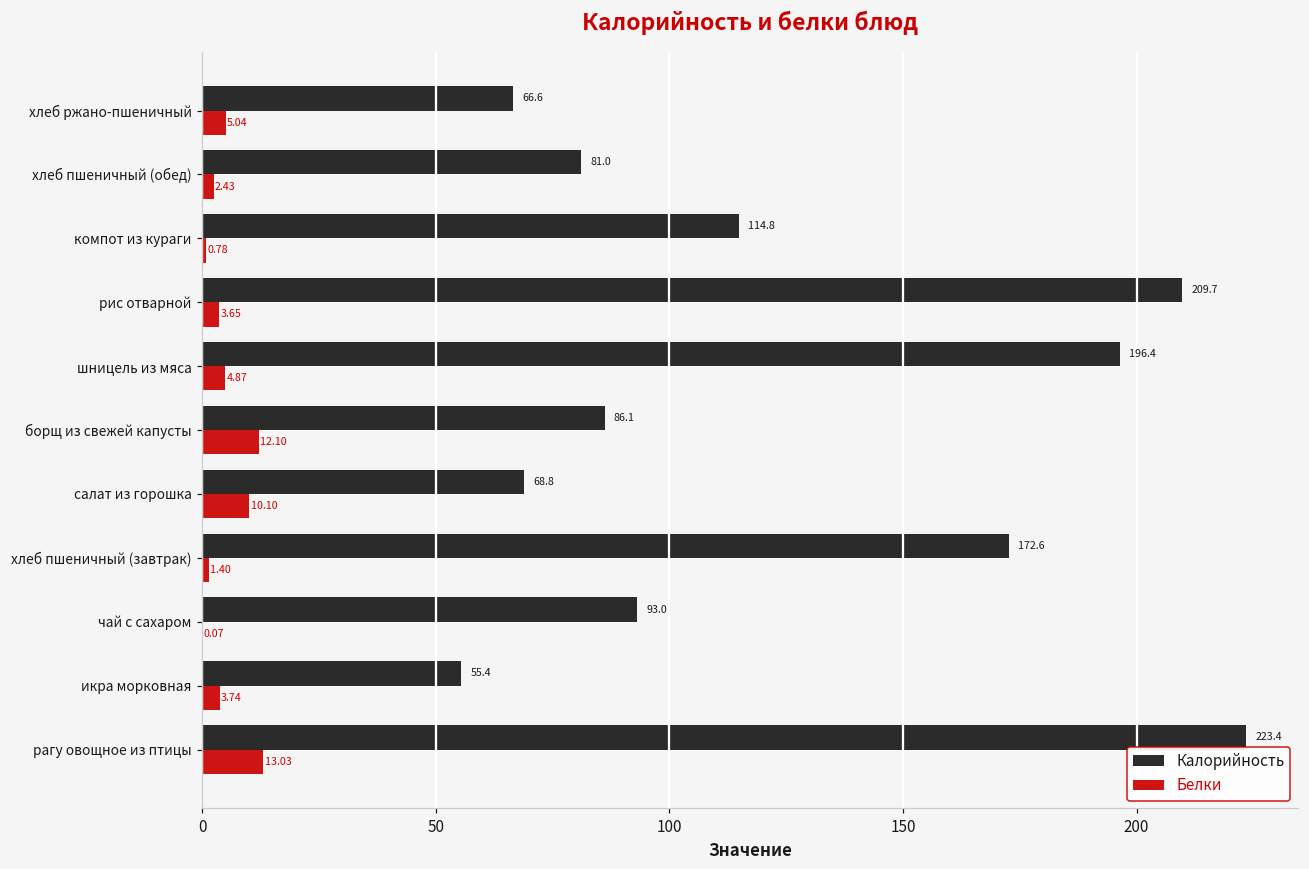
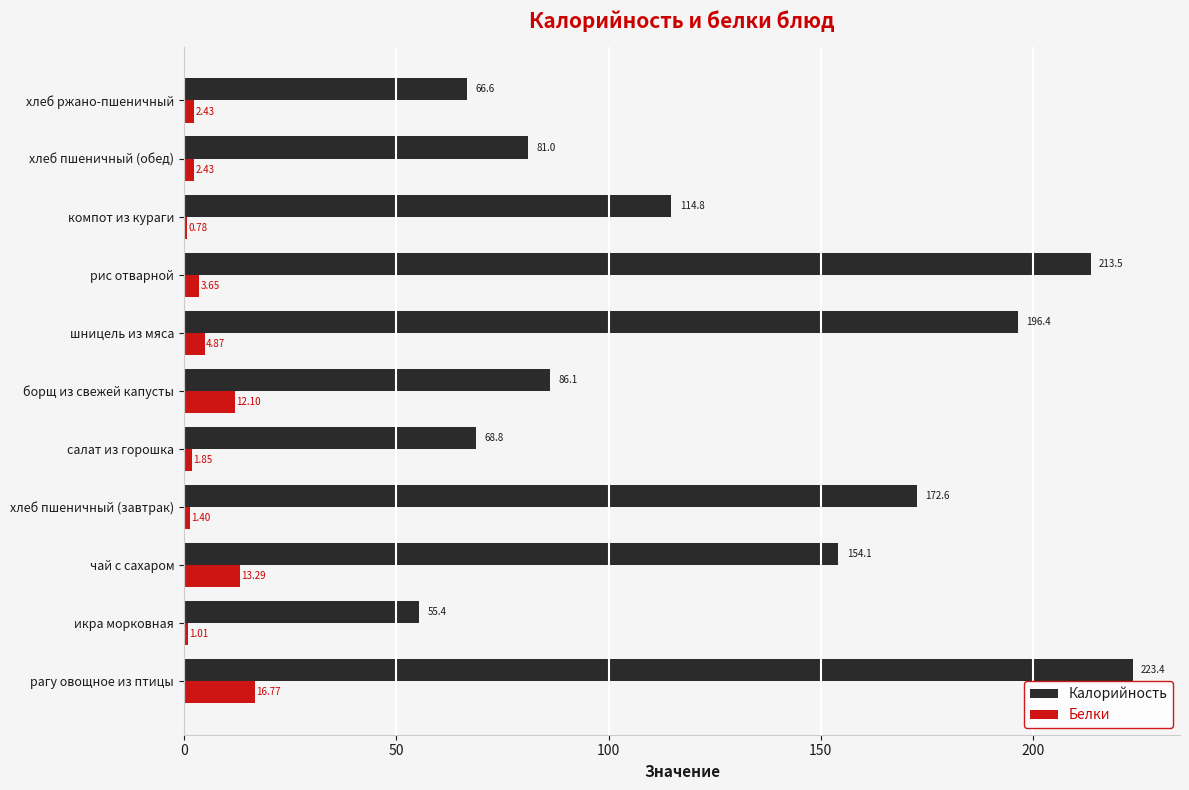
Белки, хлеб ржано-пшеничный: 5.04 -> 2.43
Калорийность, рис отварной: 209.7 -> 213.5
Белки, салат из горошка: 10.10 -> 1.85
Калорийность, чай с сахаром: 93.0 -> 154.1
Белки, чай с сахаром: 0.07 -> 13.29
Белки, икра морковная: 3.74 -> 1.01
Белки, рагу овощное из птицы: 13.03 -> 16.77
